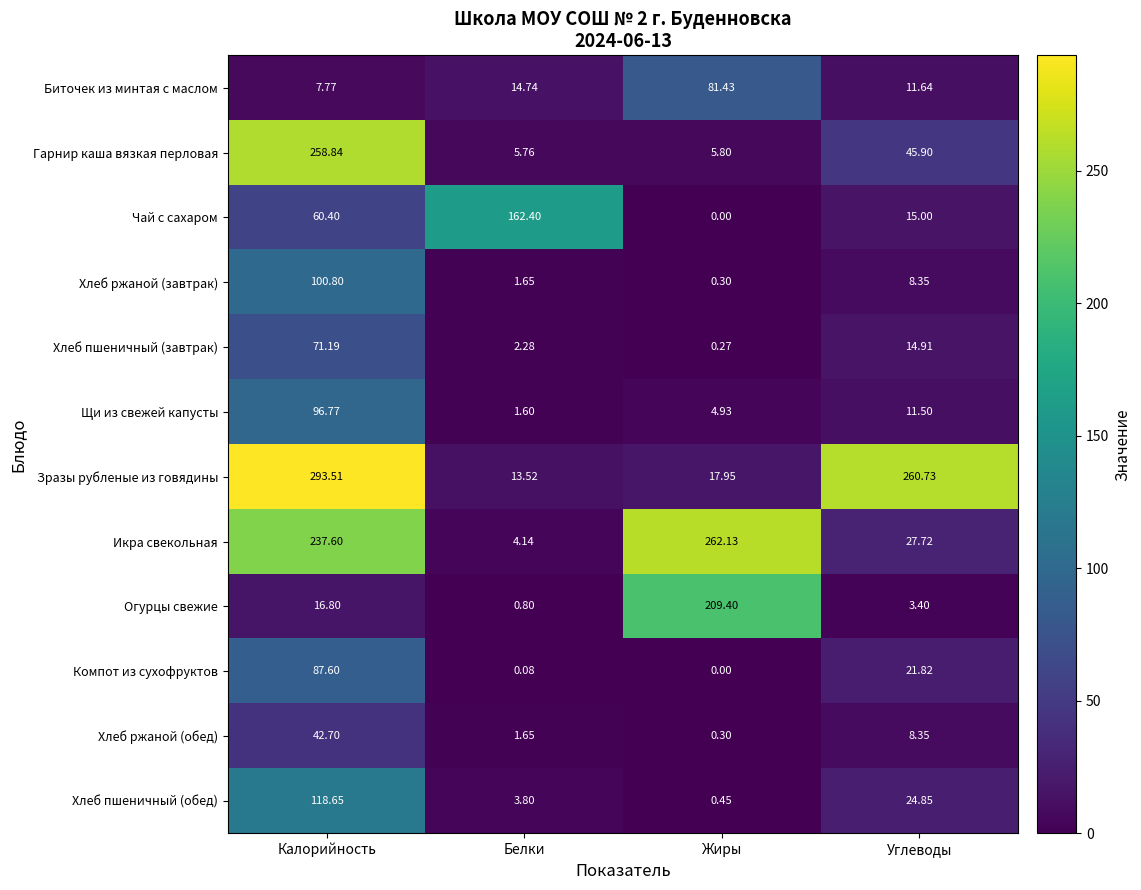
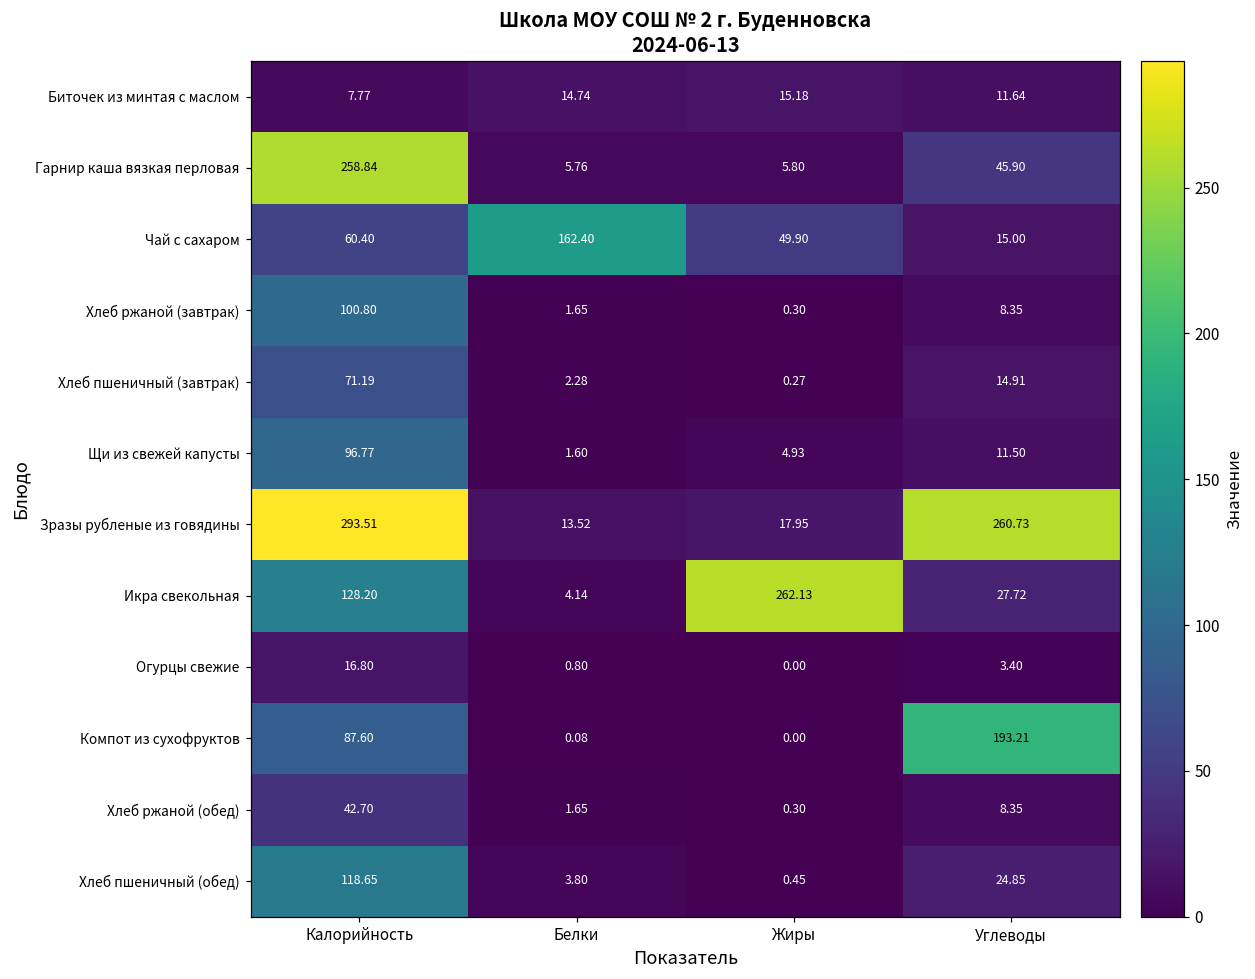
Биточек из минтая с маслом, Жиры: 81.43 -> 15.18
Чай с сахаром, Жиры: 0.00 -> 49.90
Икра свекольная, Калорийность: 237.60 -> 128.20
Огурцы свежие, Жиры: 209.40 -> 0.00
Компот из сухофруктов, Углеводы: 21.82 -> 193.21
